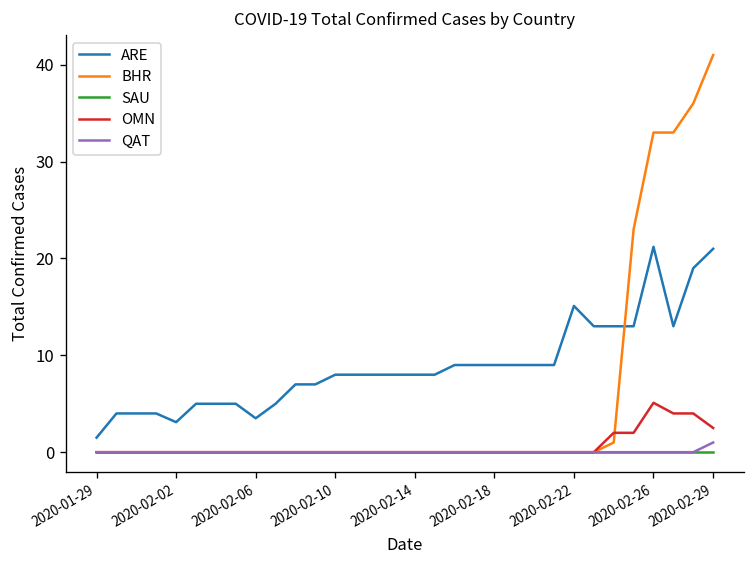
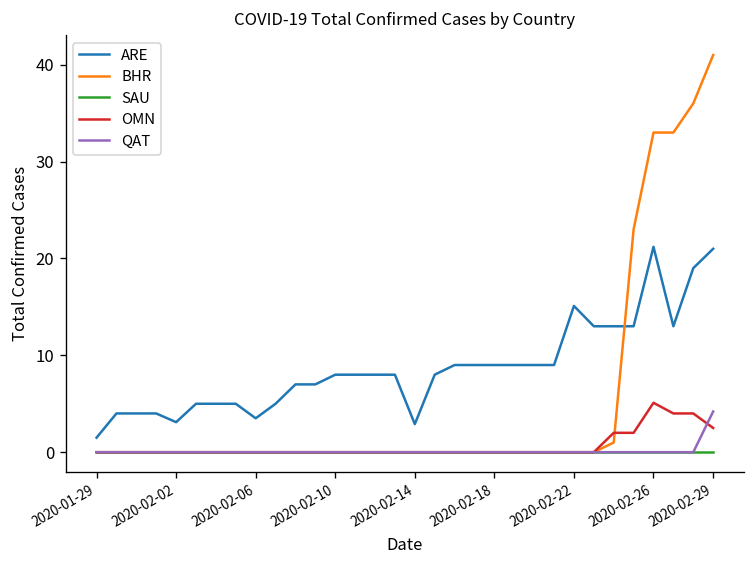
ARE, 2020-02-14: 8 -> 3
QAT, 2020-02-29: 1 -> 4
